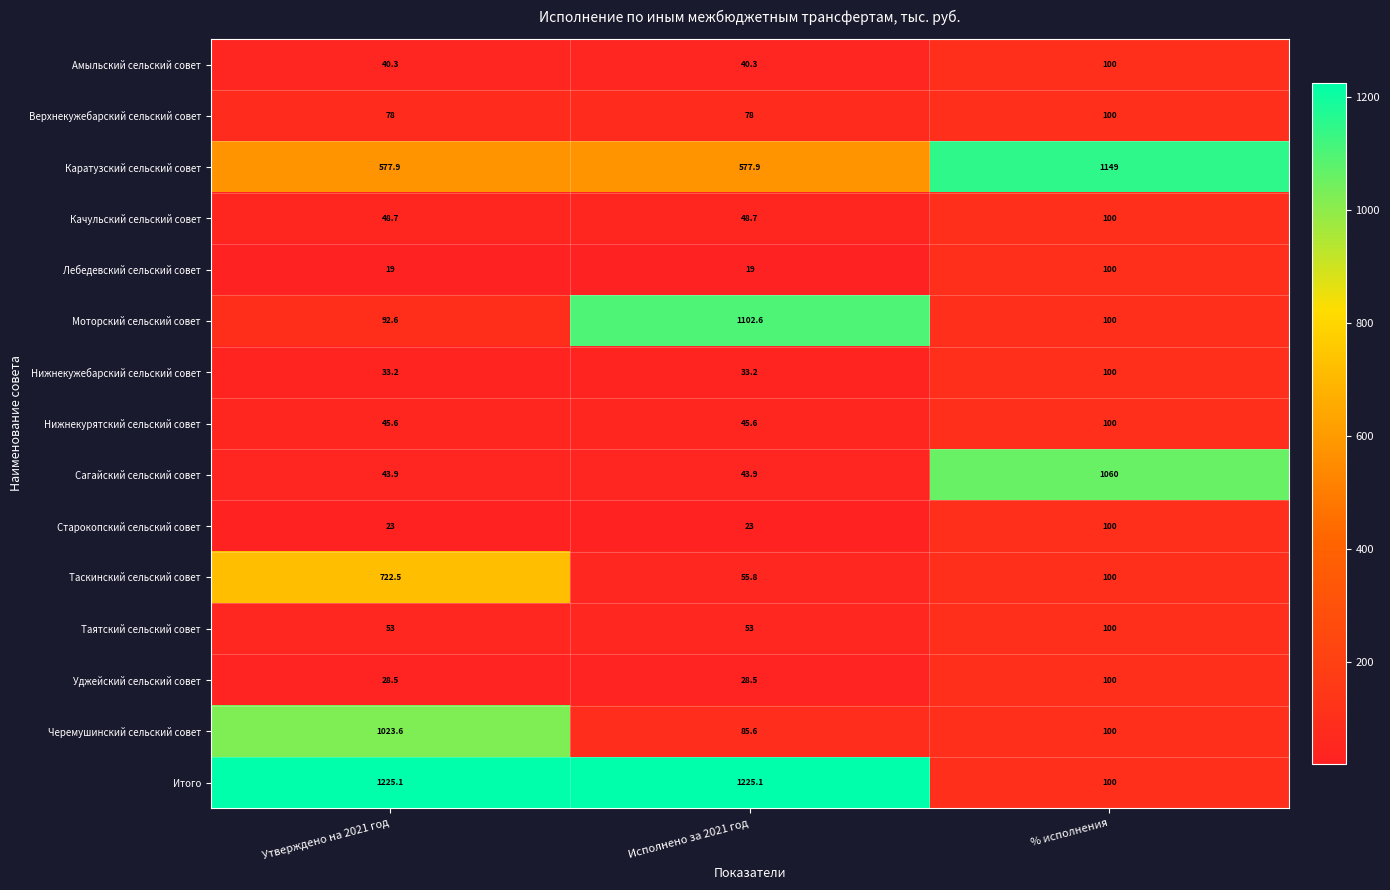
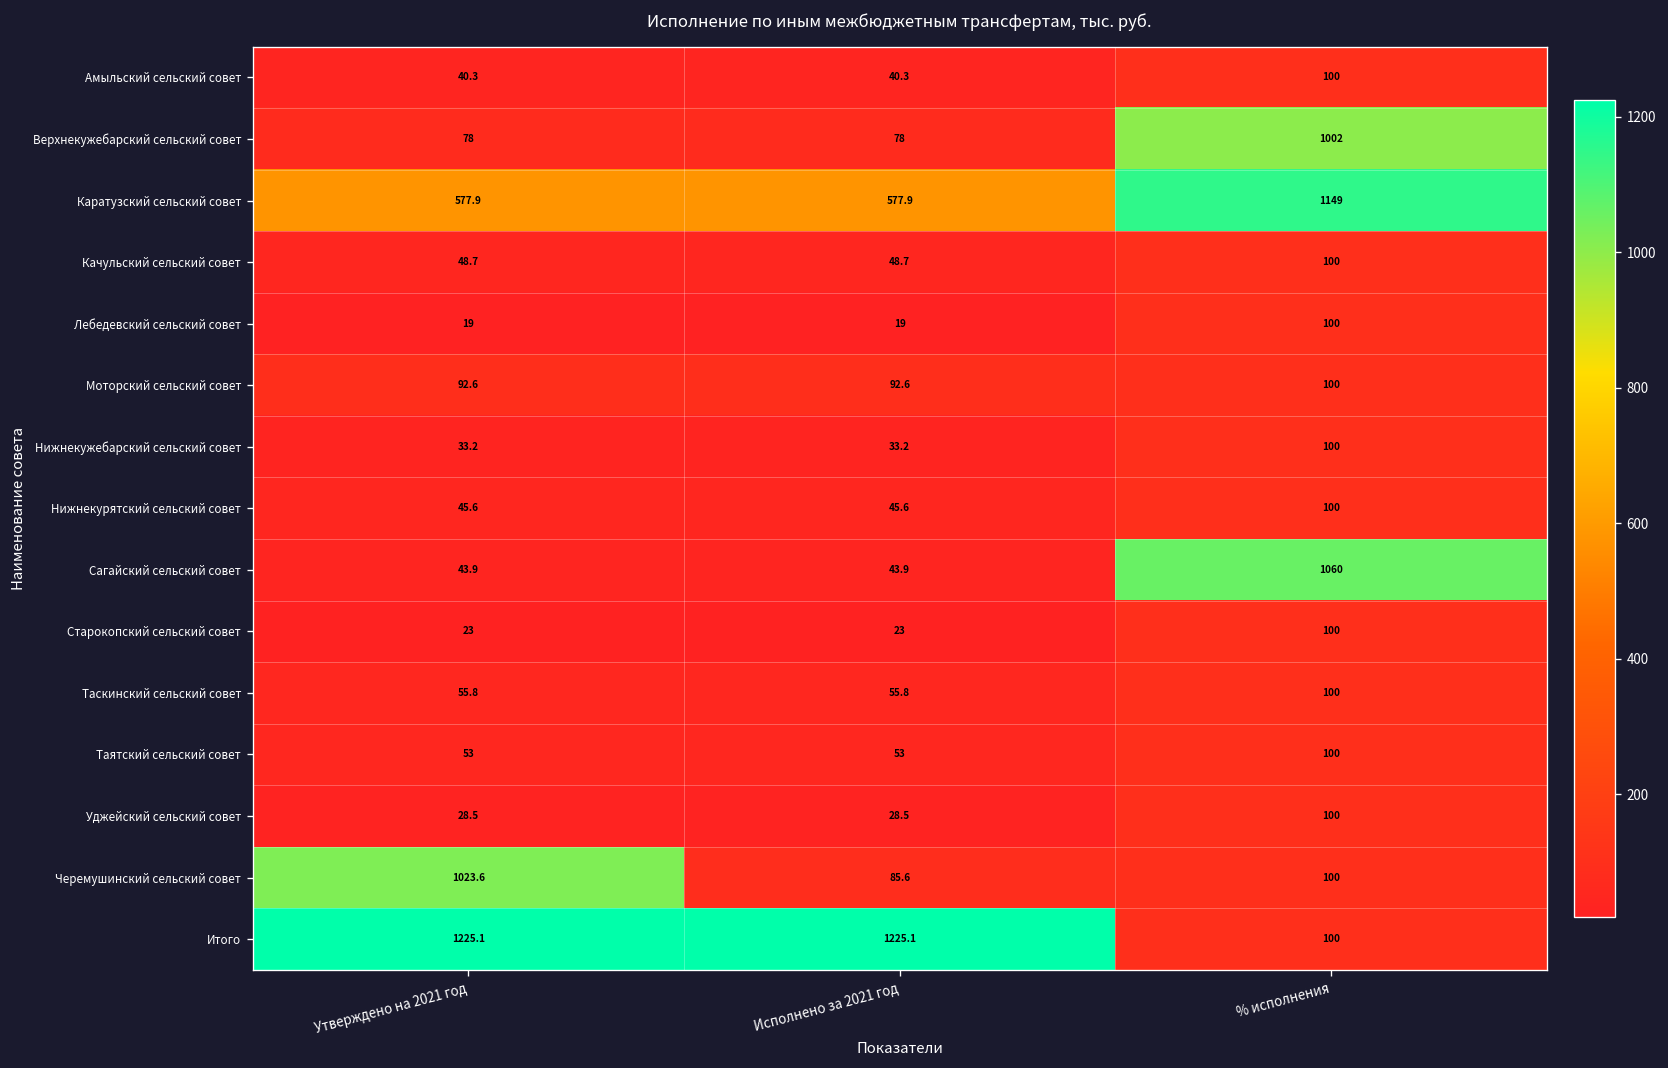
Верхнекужебарский сельский совет, % исполнения: 100 -> 1002
Моторский сельский совет, Исполнено за 2021 год: 1102.6 -> 92.6
Таскинский сельский совет, Утверждено на 2021 год: 722.5 -> 55.8
